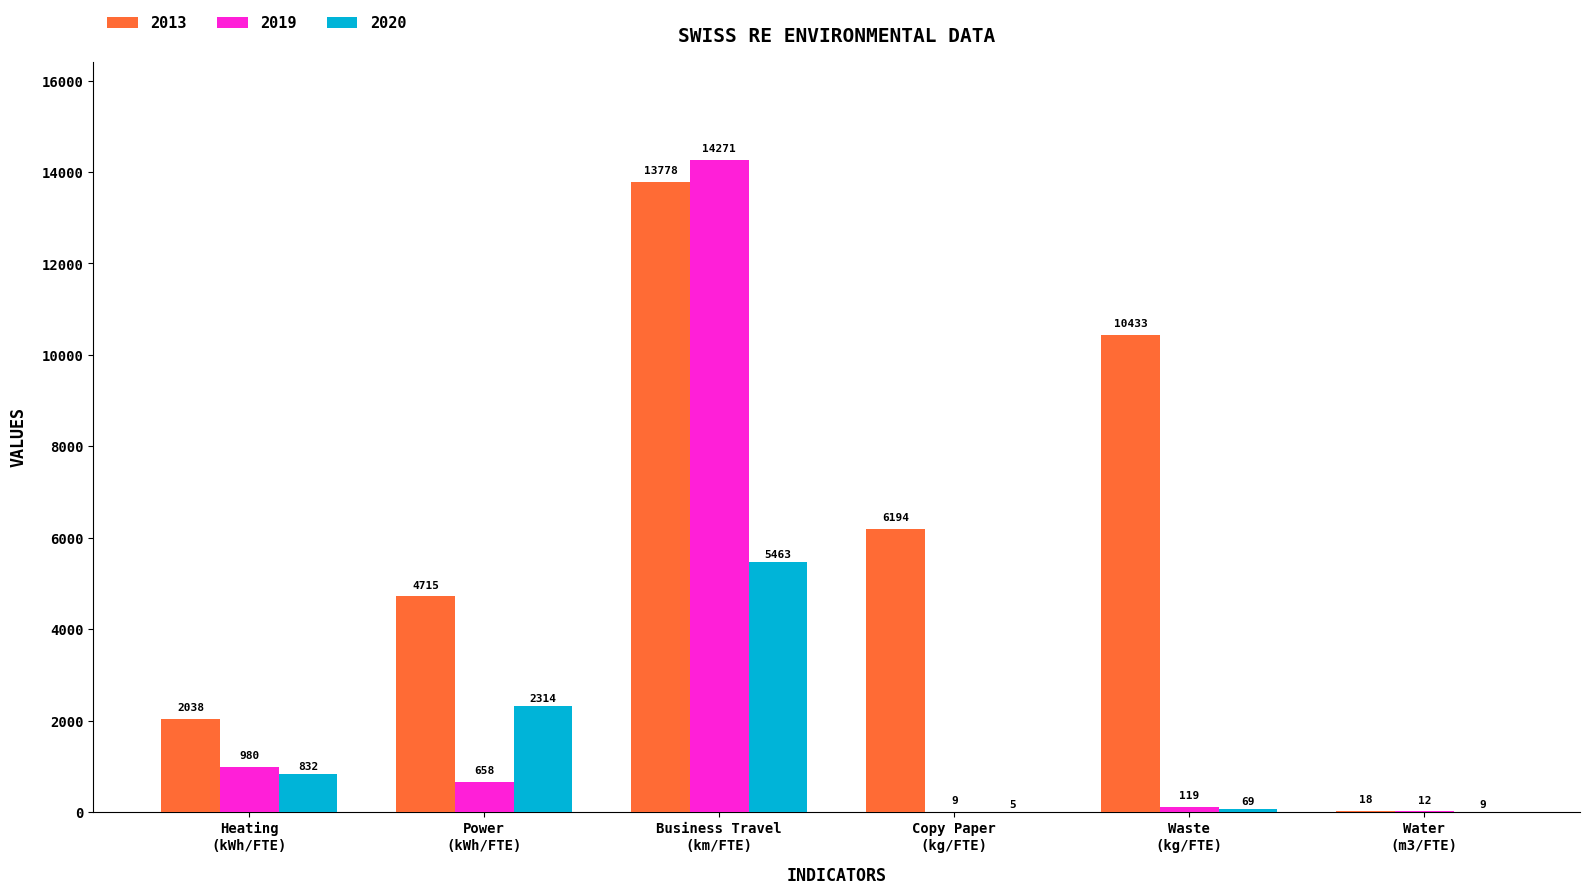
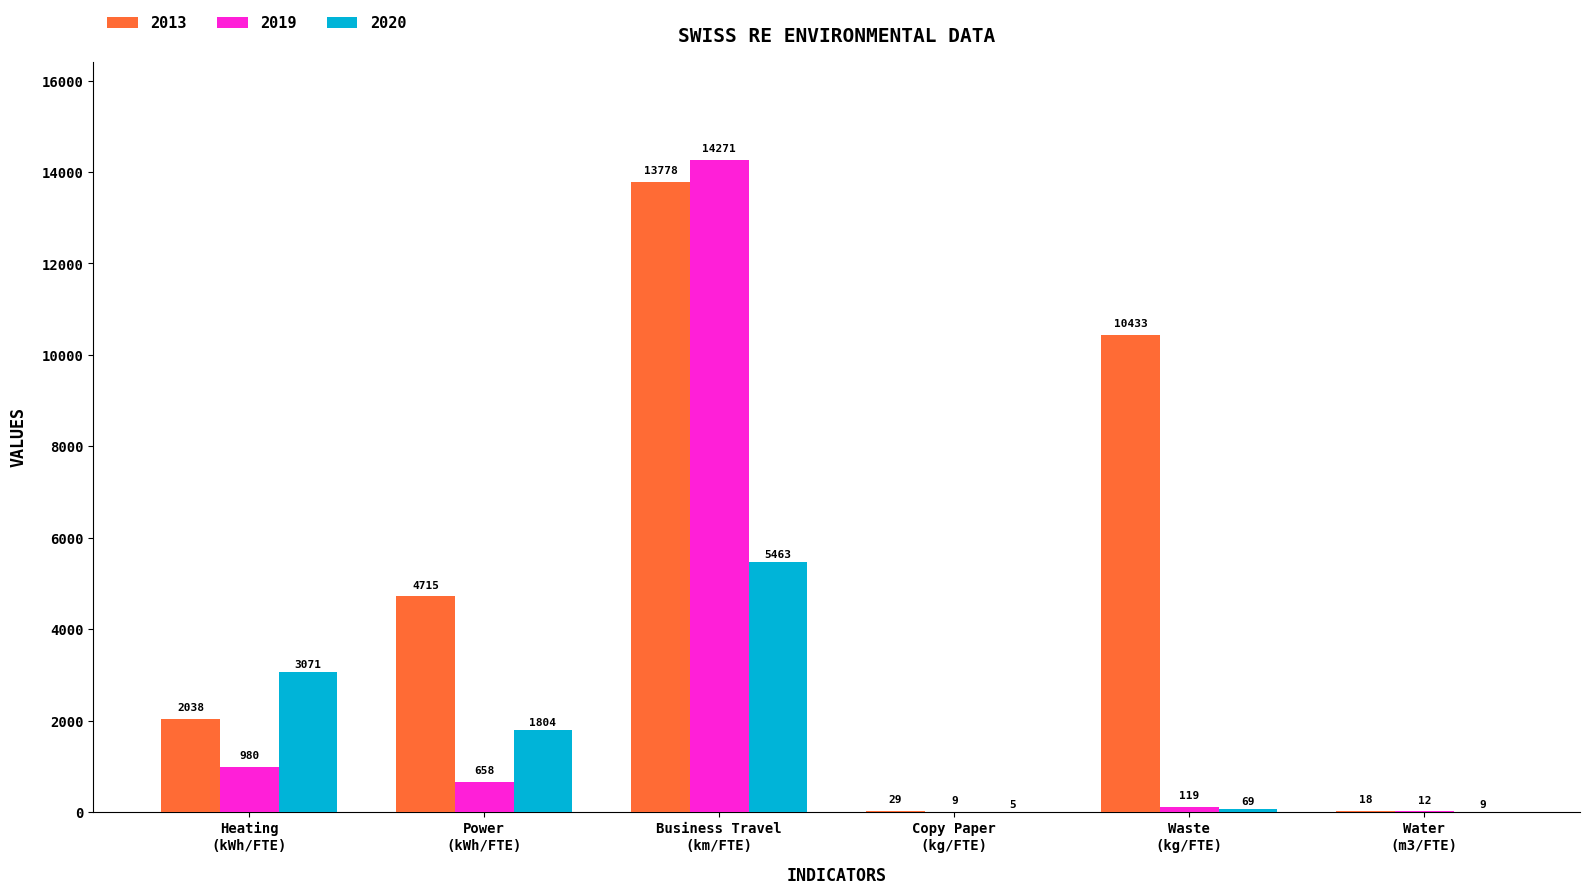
2020, Heating (kWh/FTE): 832 -> 3071
2020, Power (kWh/FTE): 2314 -> 1804
2013, Copy Paper (kg/FTE): 6194 -> 29
